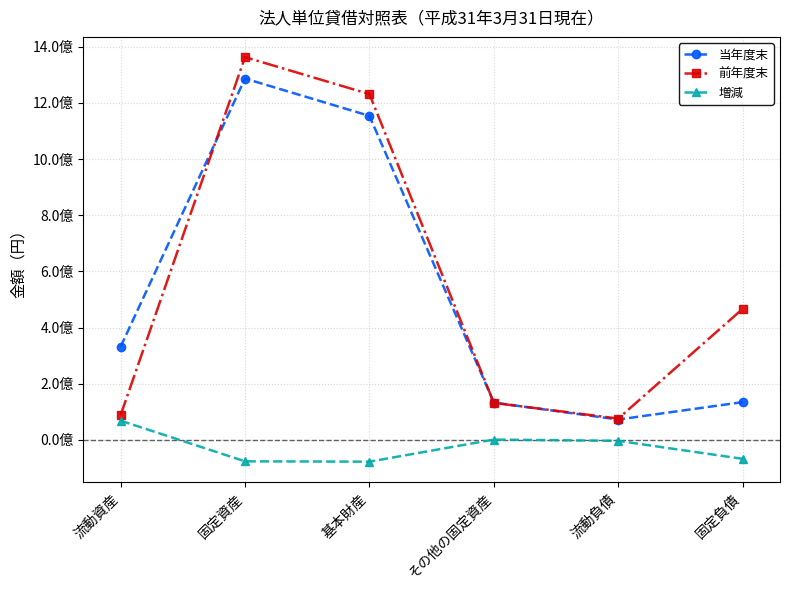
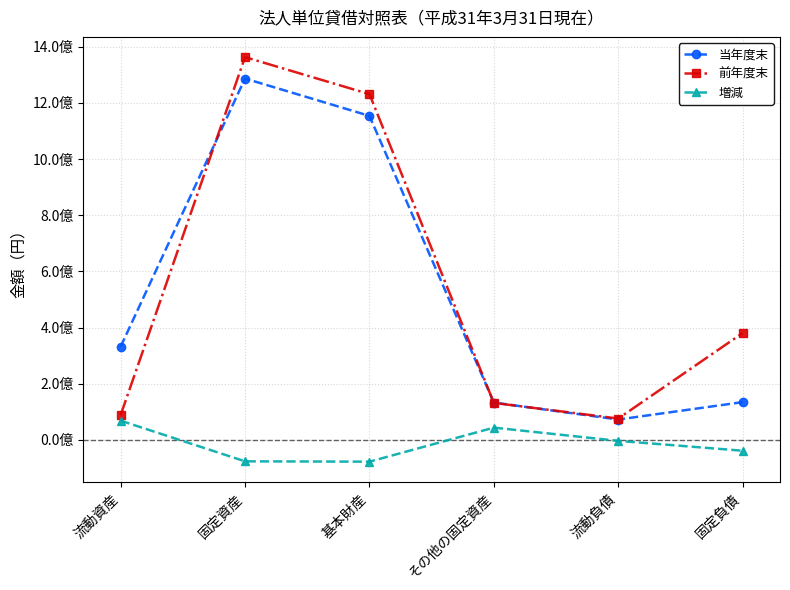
増減, その他の固定資産: 0.0億 -> 0.4億
前年度末, 固定負債: 4.7億 -> 3.8億
増減, 固定負債: -0.7億 -> -0.4億
